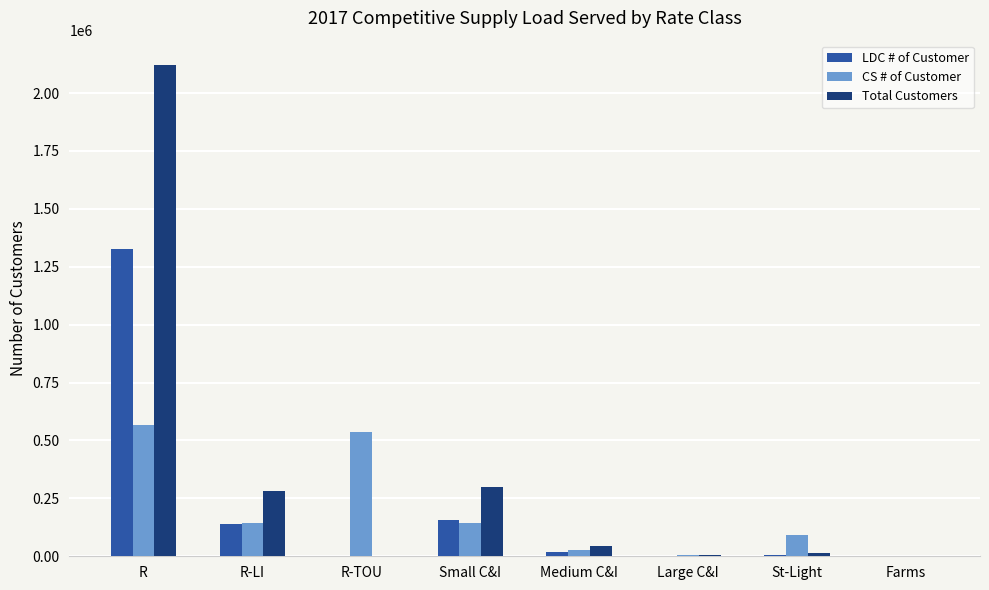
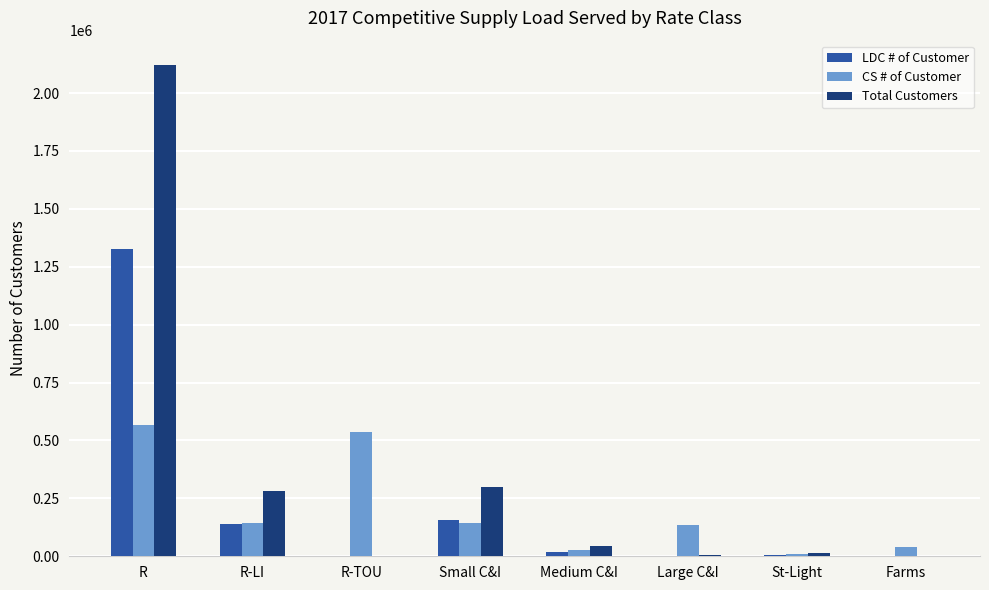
CS # of Customer, Large C&I: 10000 -> 140000
CS # of Customer, St-Light: 90000 -> 10000
CS # of Customer, Farms: 0 -> 40000
